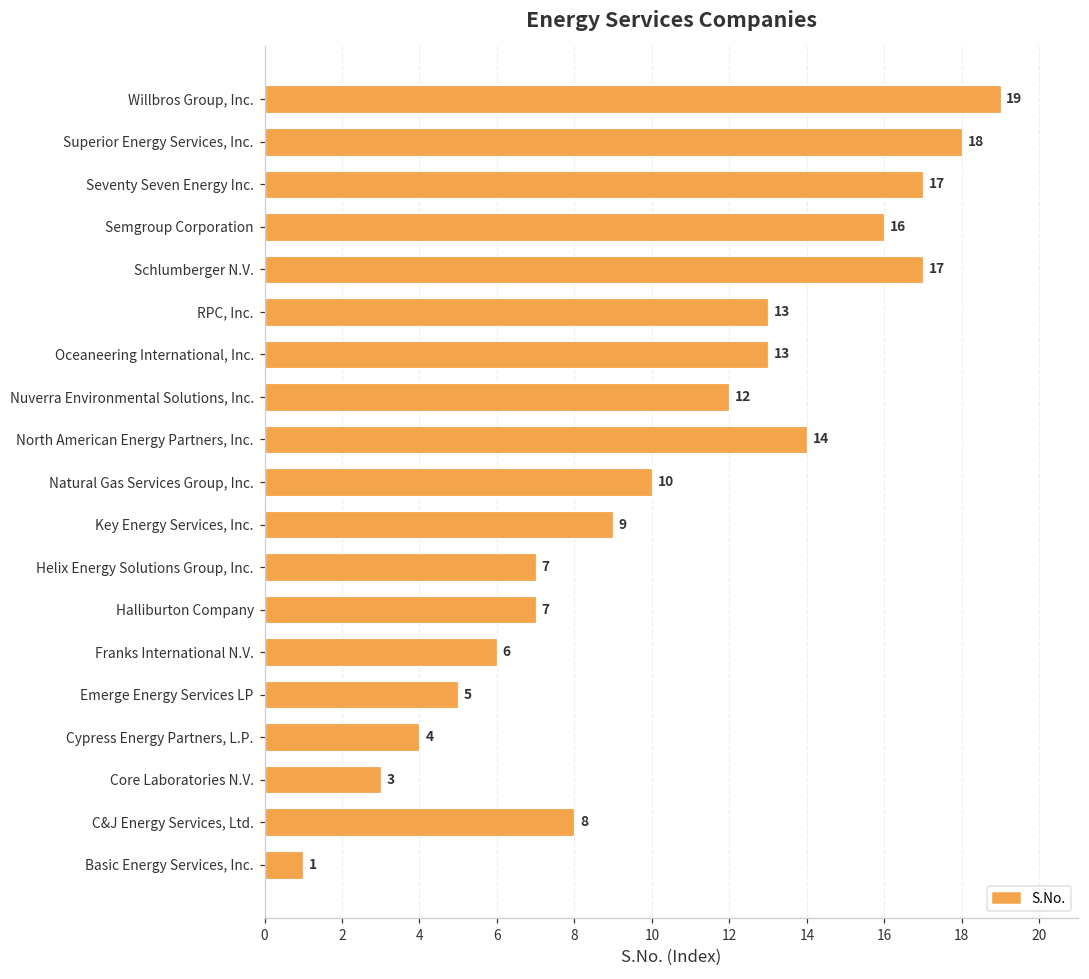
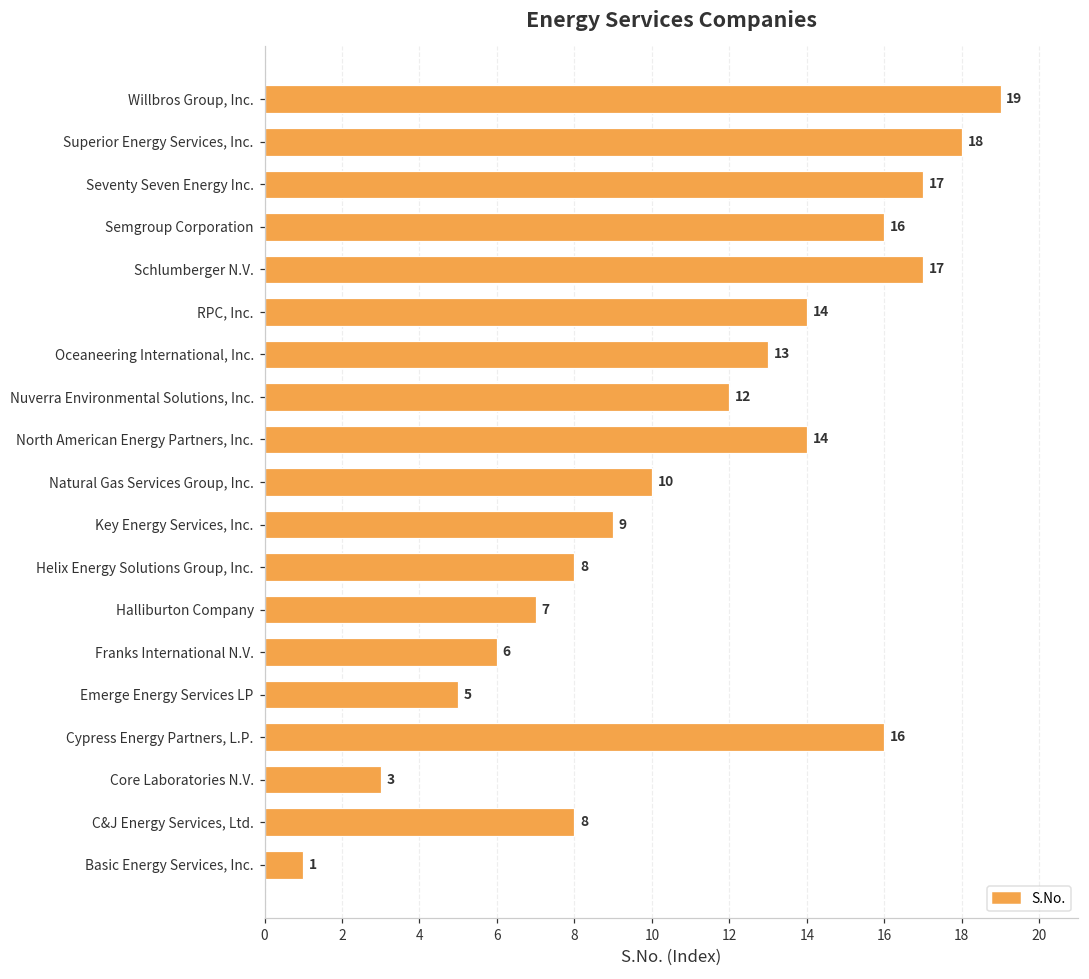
RPC, Inc.: 13 -> 14
Helix Energy Solutions Group, Inc.: 7 -> 8
Cypress Energy Partners, L.P.: 4 -> 16
